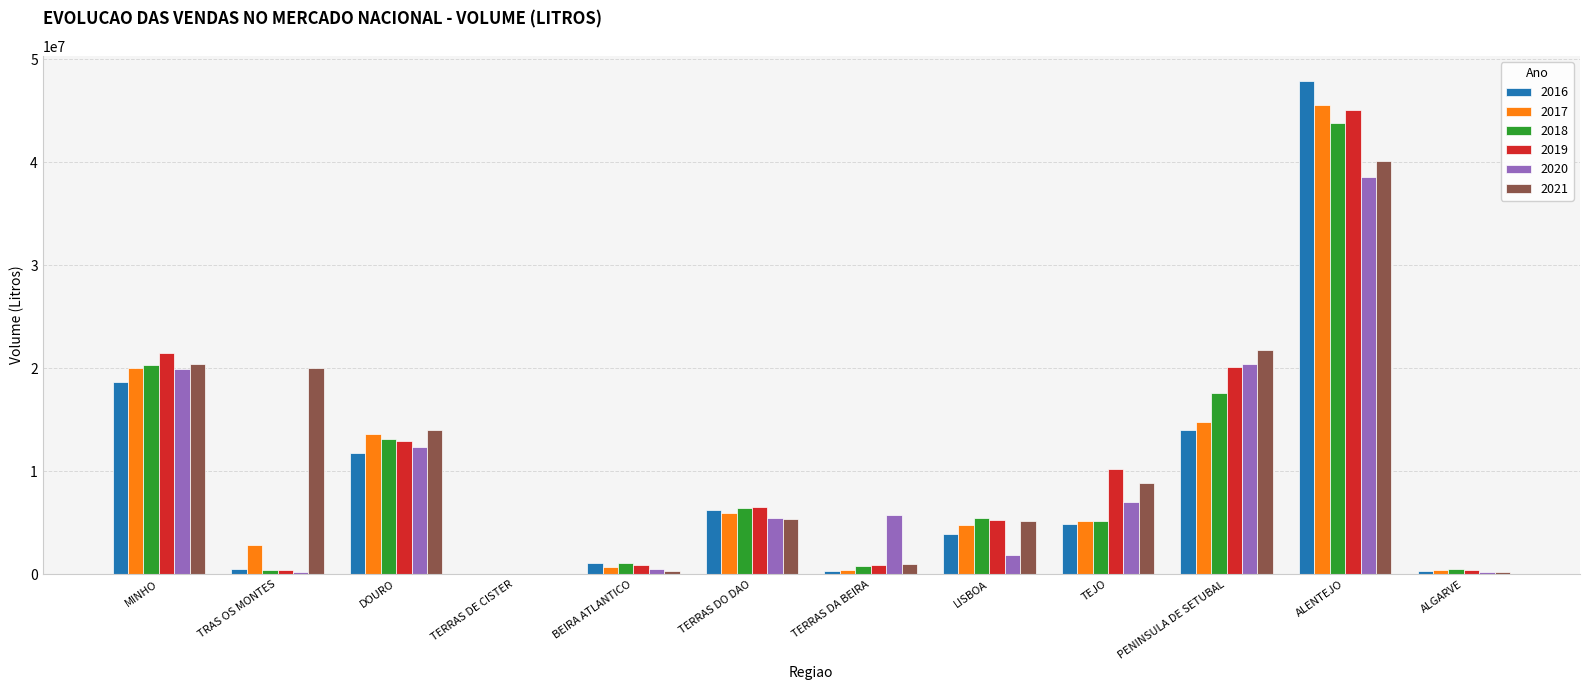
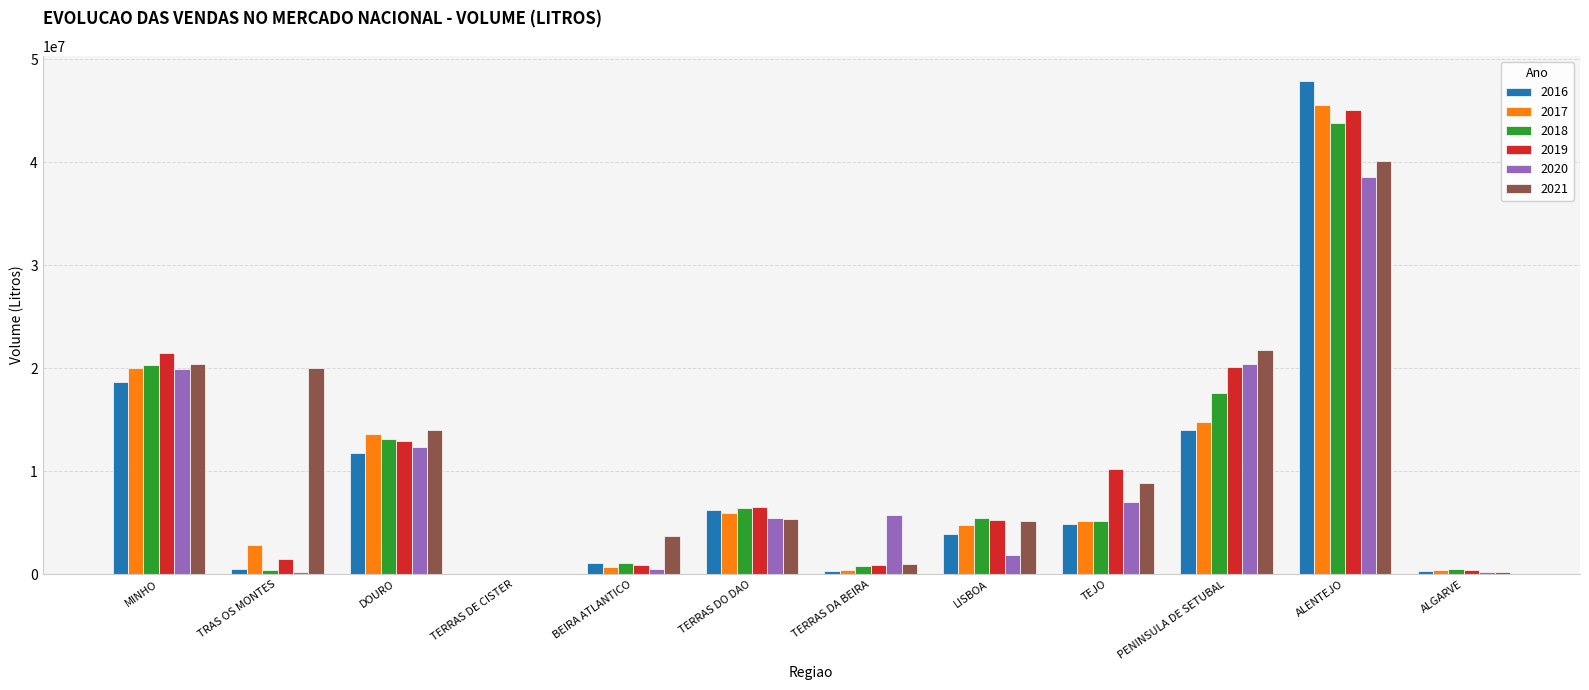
2019, TRAS OS MONTES: 400000 -> 1500000
2021, BEIRA ATLANTICO: 400000 -> 3700000
